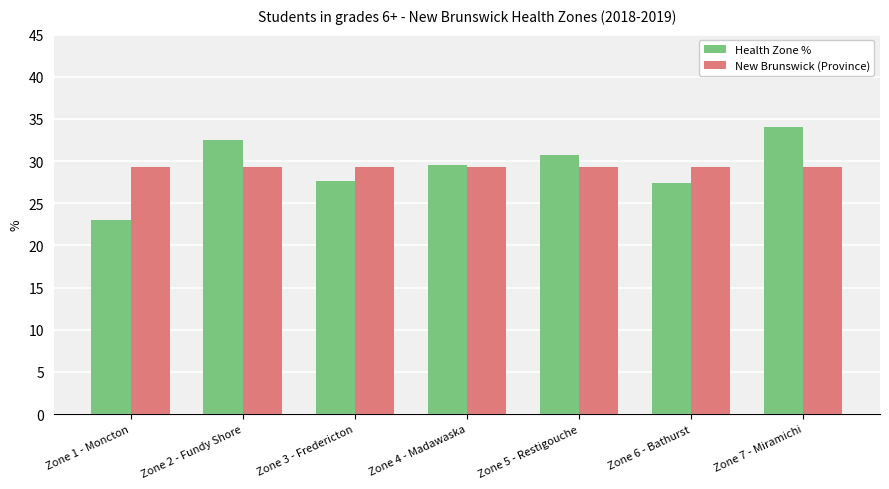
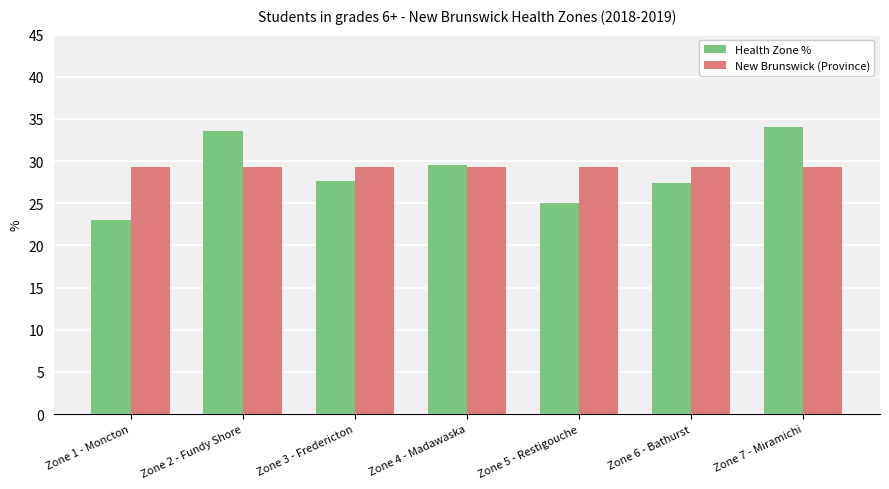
Health Zone %, Zone 2 - Fundy Shore: 32 -> 34
Health Zone %, Zone 5 - Restigouche: 31 -> 25
